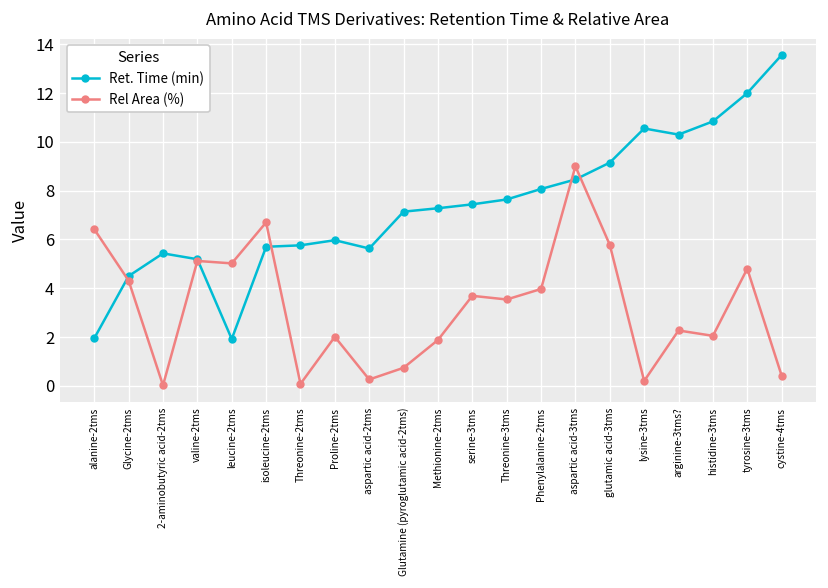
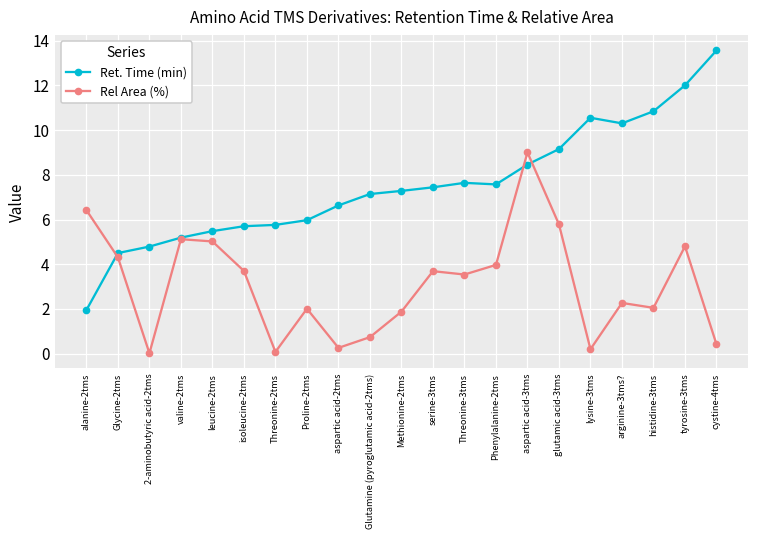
Ret. Time (min), 2-aminobutyric acid-2tms: 5.4 -> 4.8
Ret. Time (min), leucine-2tms: 1.9 -> 5.5
Rel Area (%), isoleucine-2tms: 6.7 -> 3.7
Ret. Time (min), aspartic acid-2tms: 5.6 -> 6.6
Ret. Time (min), Phenylalanine-2tms: 8.1 -> 7.6
